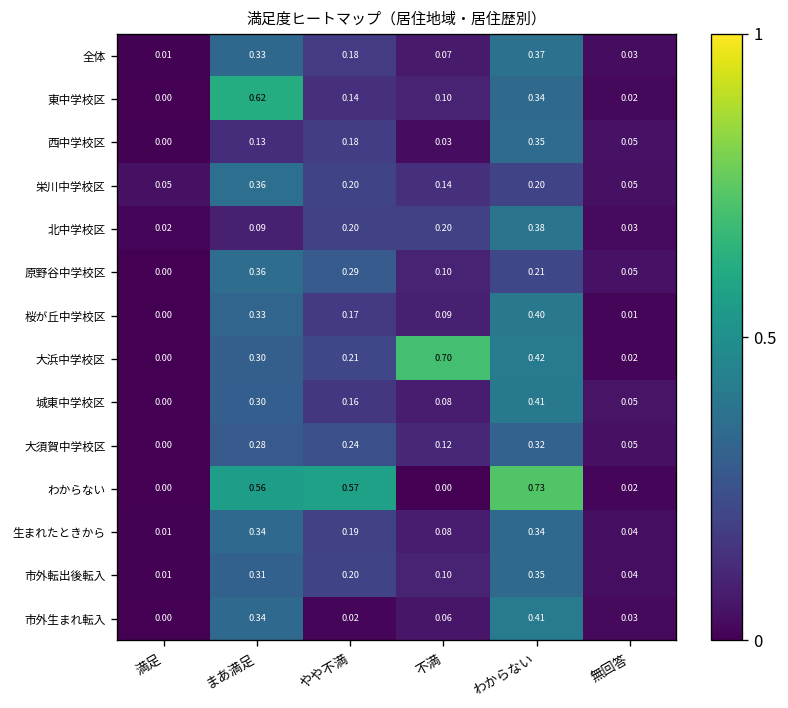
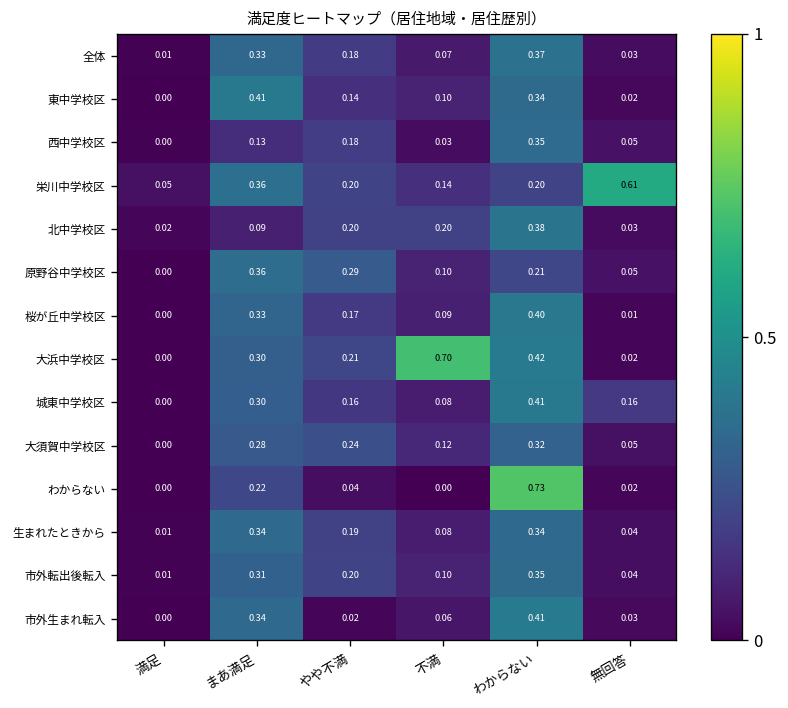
東中学校区, まあ満足: 0.62 -> 0.41
栄川中学校区, 無回答: 0.05 -> 0.61
城東中学校区, 無回答: 0.05 -> 0.16
わからない, まあ満足: 0.56 -> 0.22
わからない, やや不満: 0.57 -> 0.04
